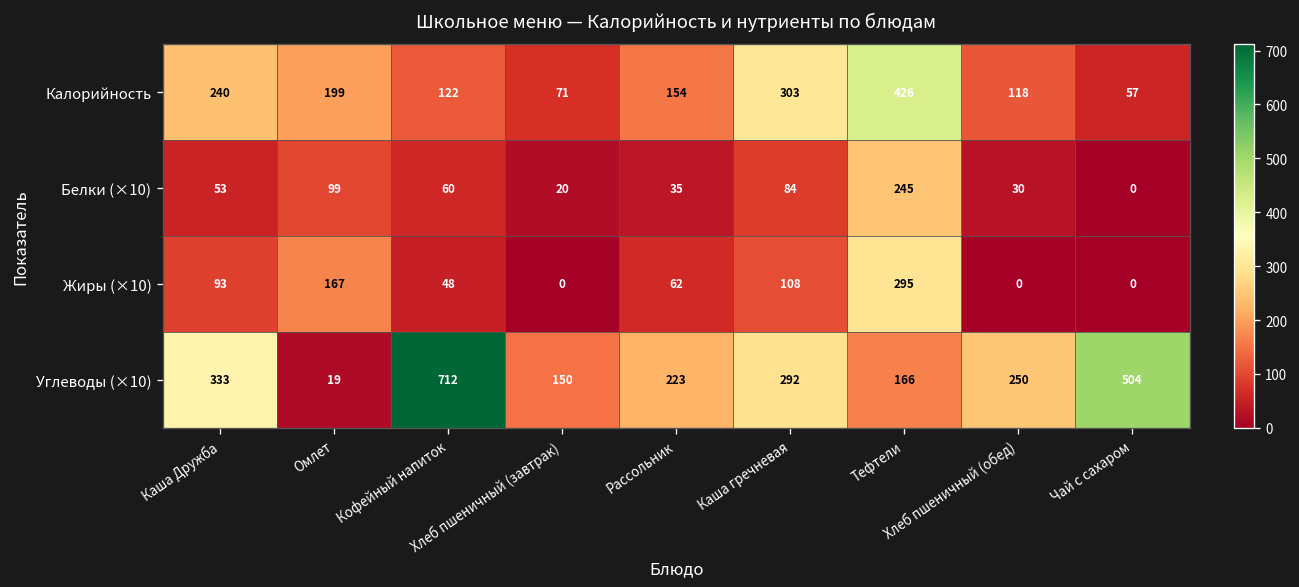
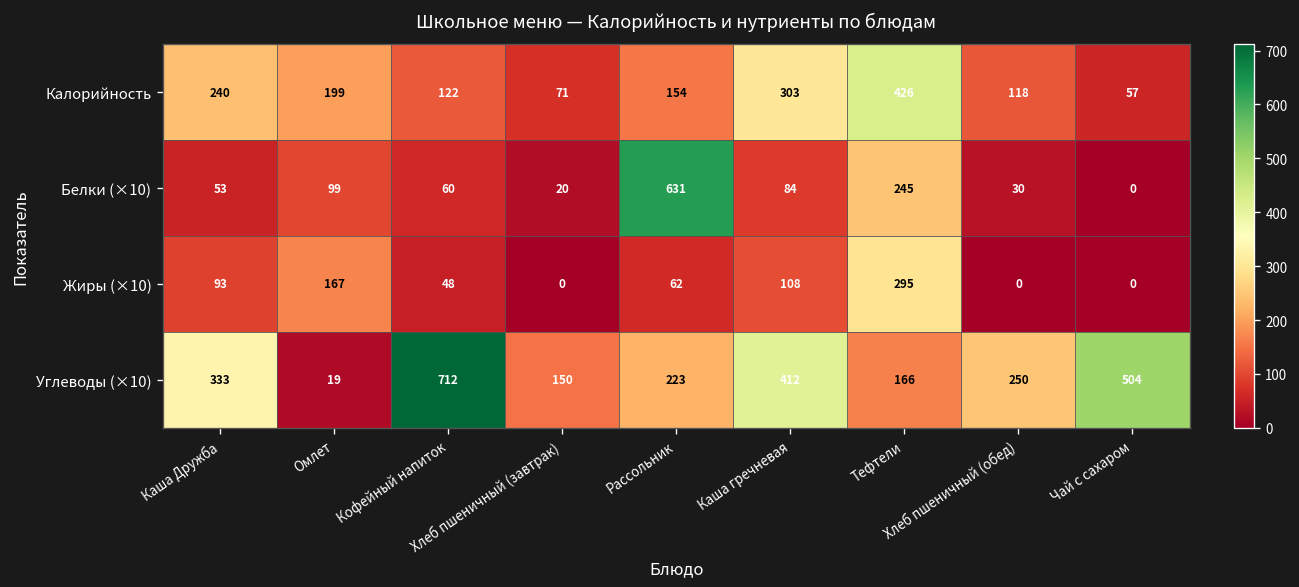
Белки (×10), Рассольник: 35 -> 631
Углеводы (×10), Каша гречневая: 292 -> 412
